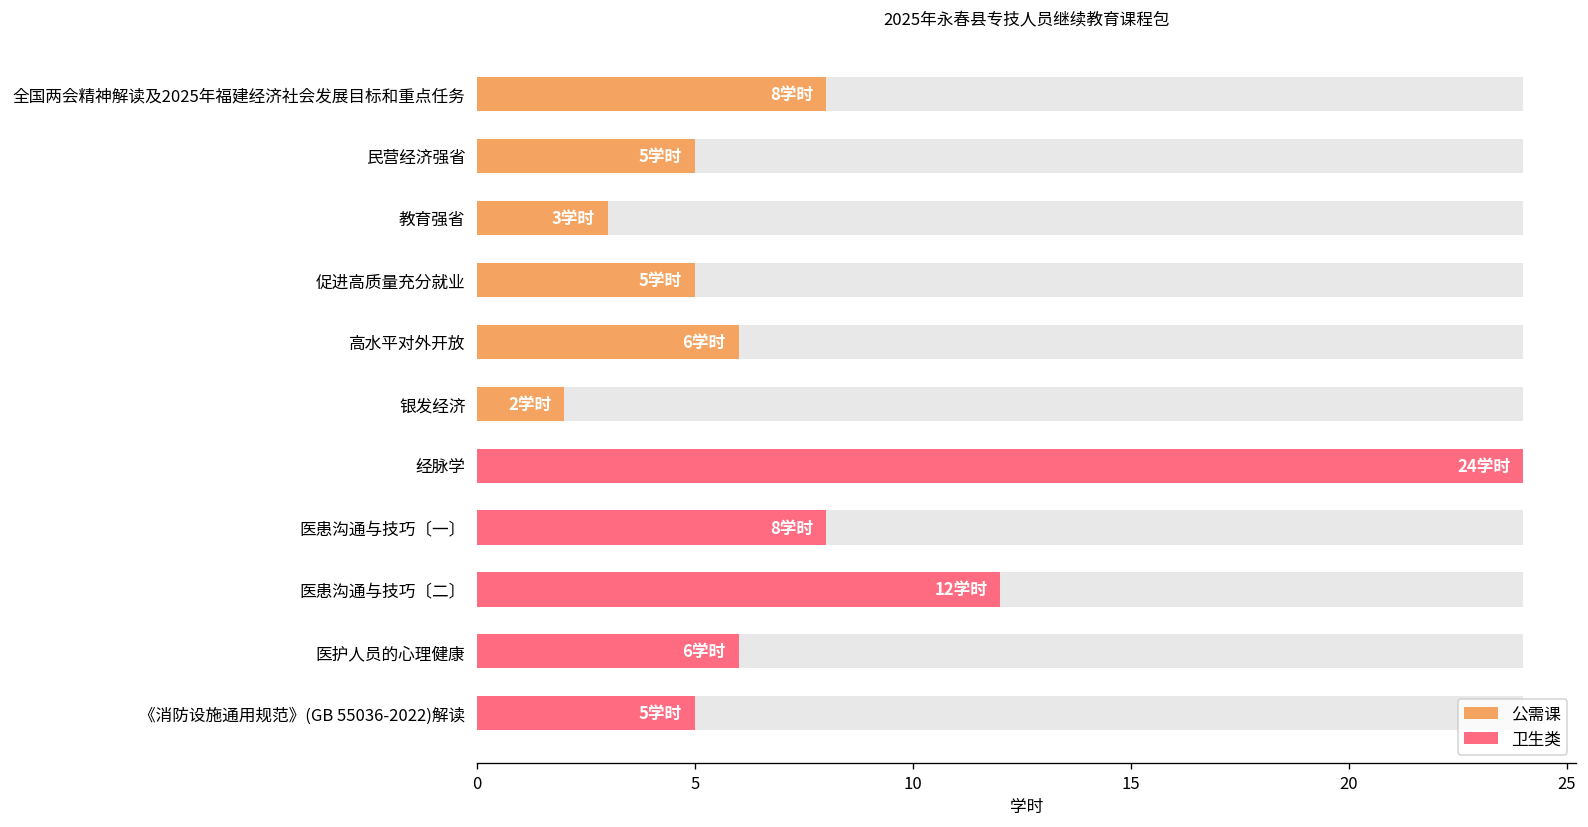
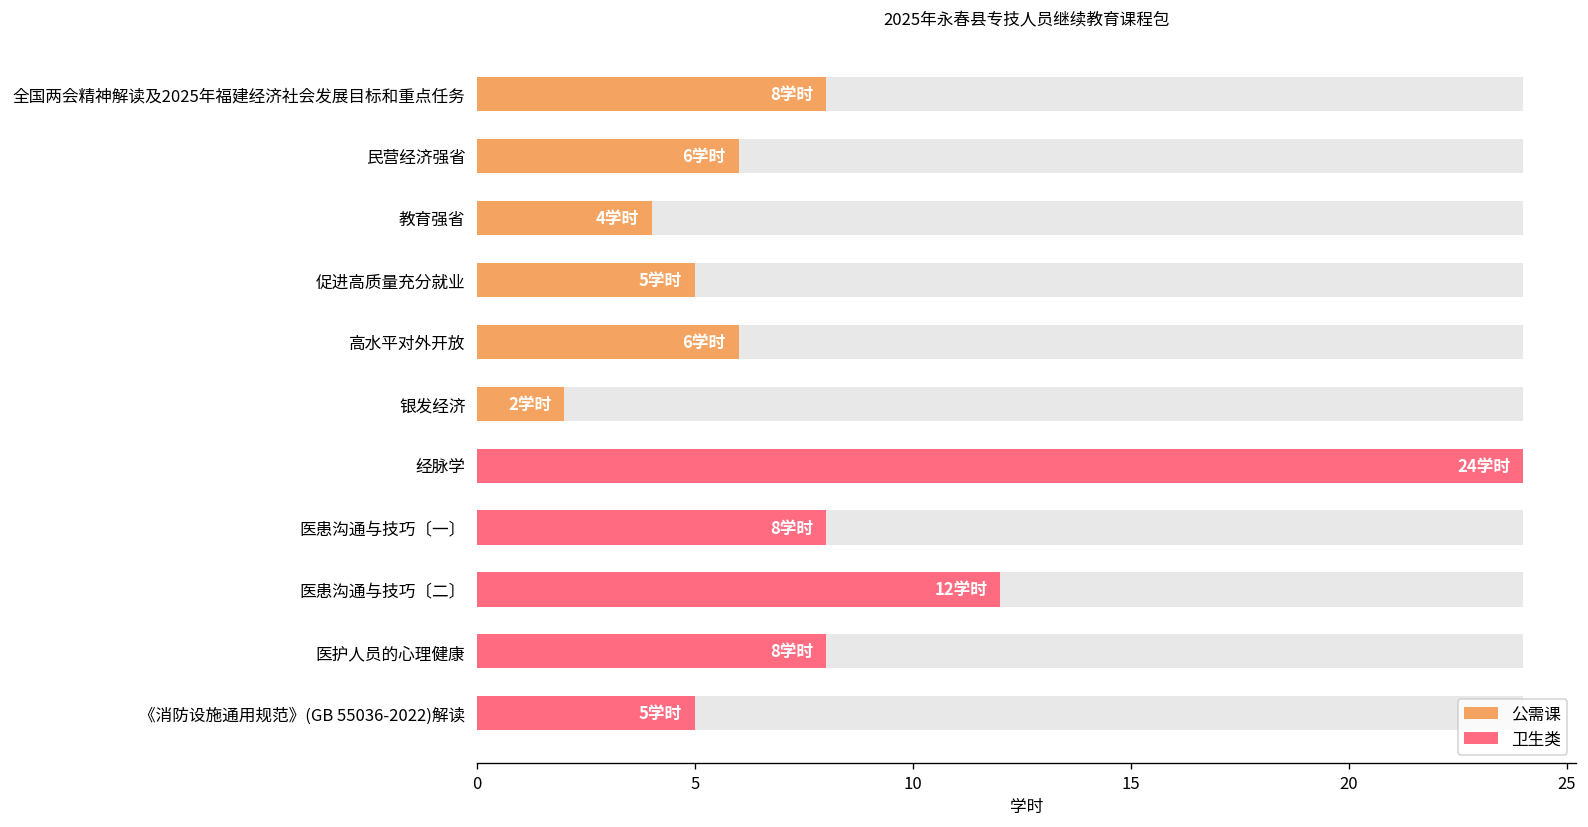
公需课, 民营经济强省: 5 -> 6
公需课, 教育强省: 3 -> 4
卫生类, 医护人员的心理健康: 6 -> 8
